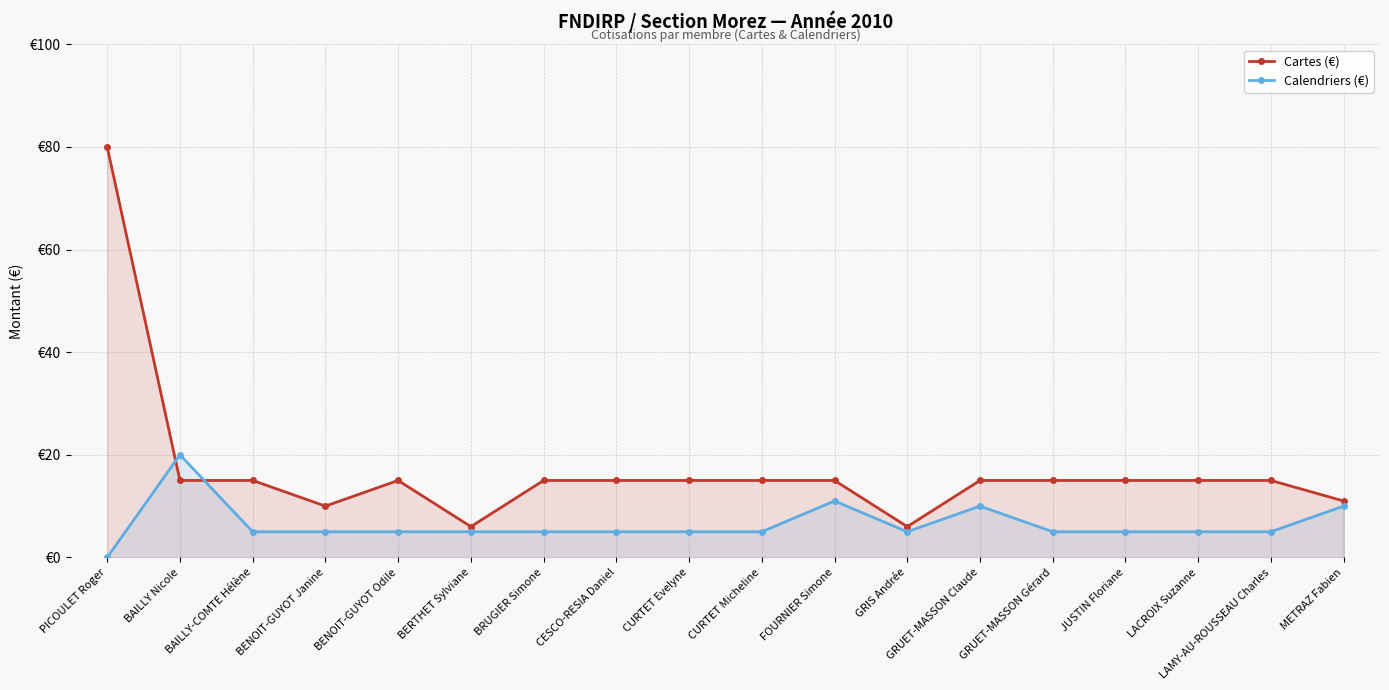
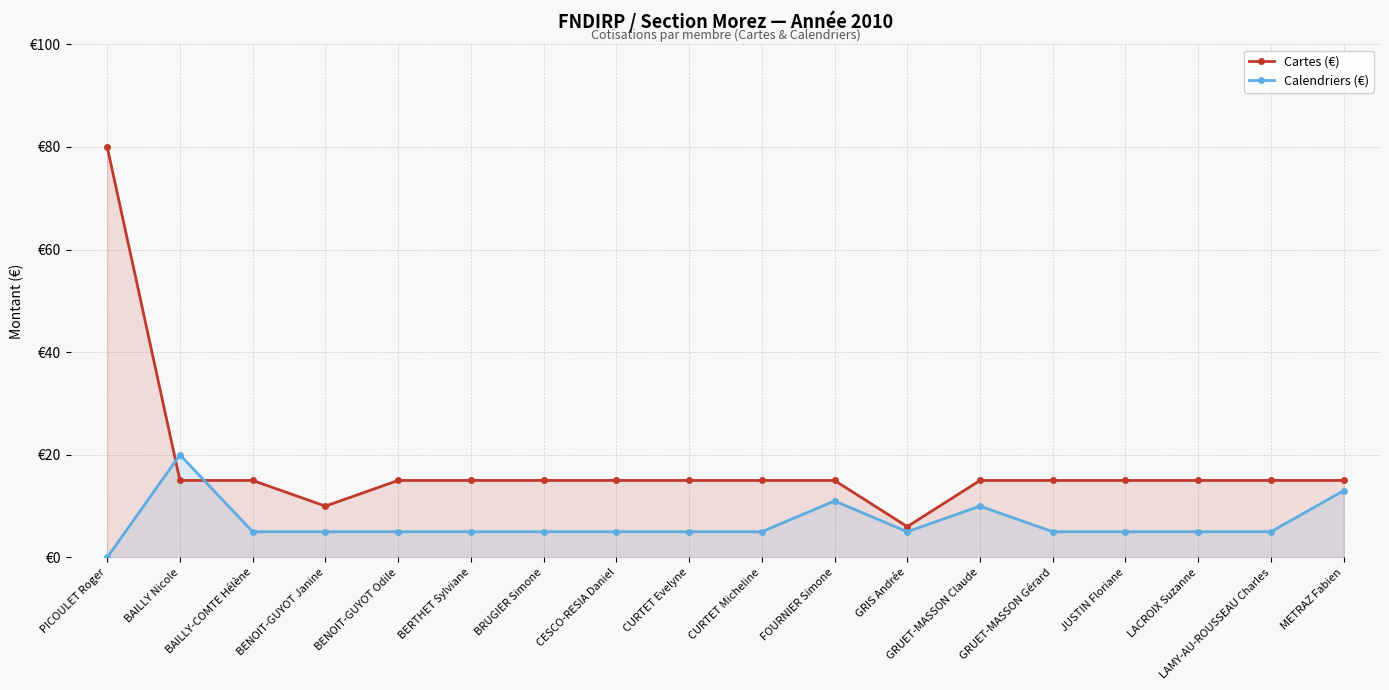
Cartes (€), BERTHET Sylviane: €6 -> €15
Cartes (€), METRAZ Fabien: €11 -> €15
Calendriers (€), METRAZ Fabien: €10 -> €13
